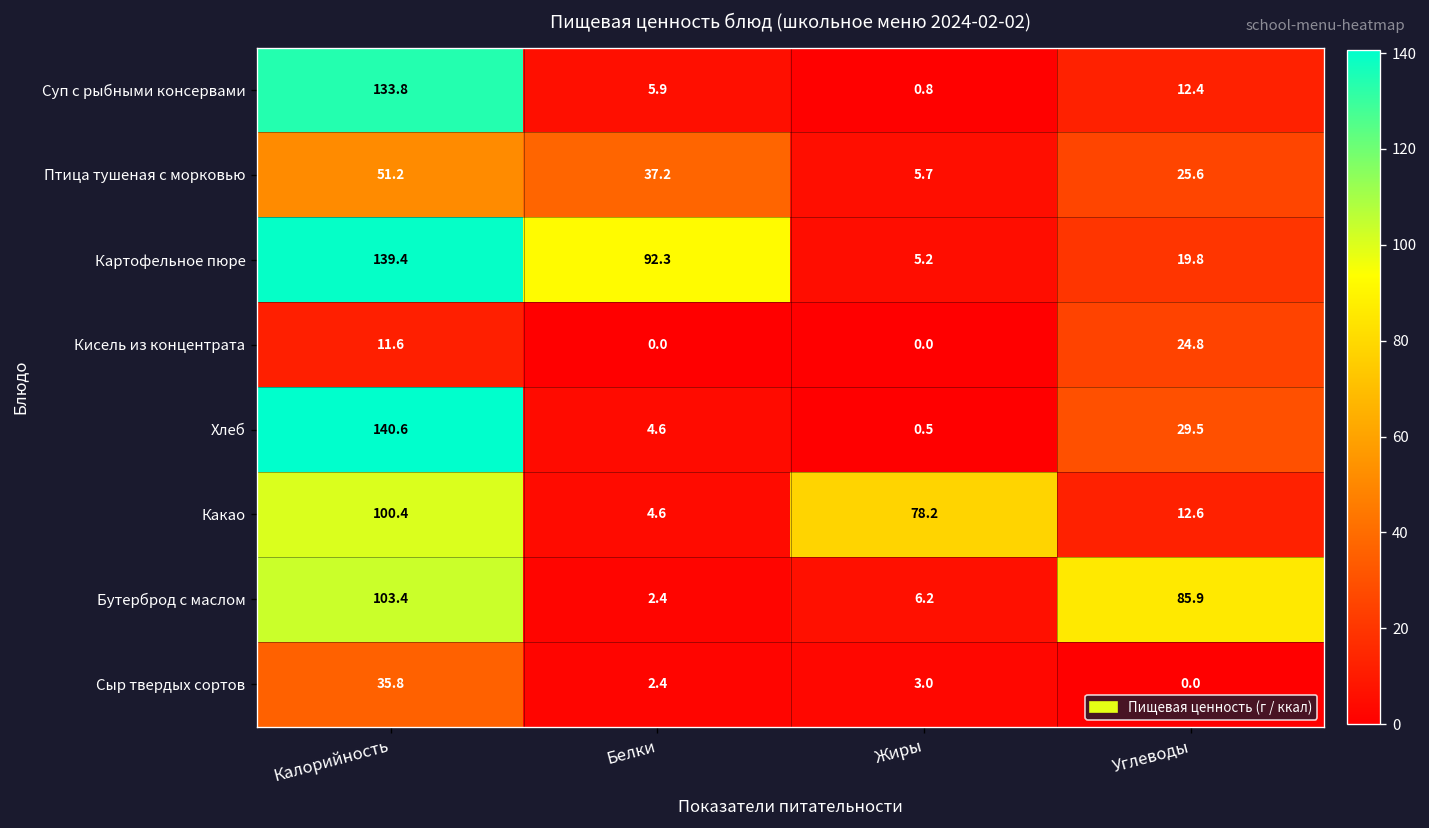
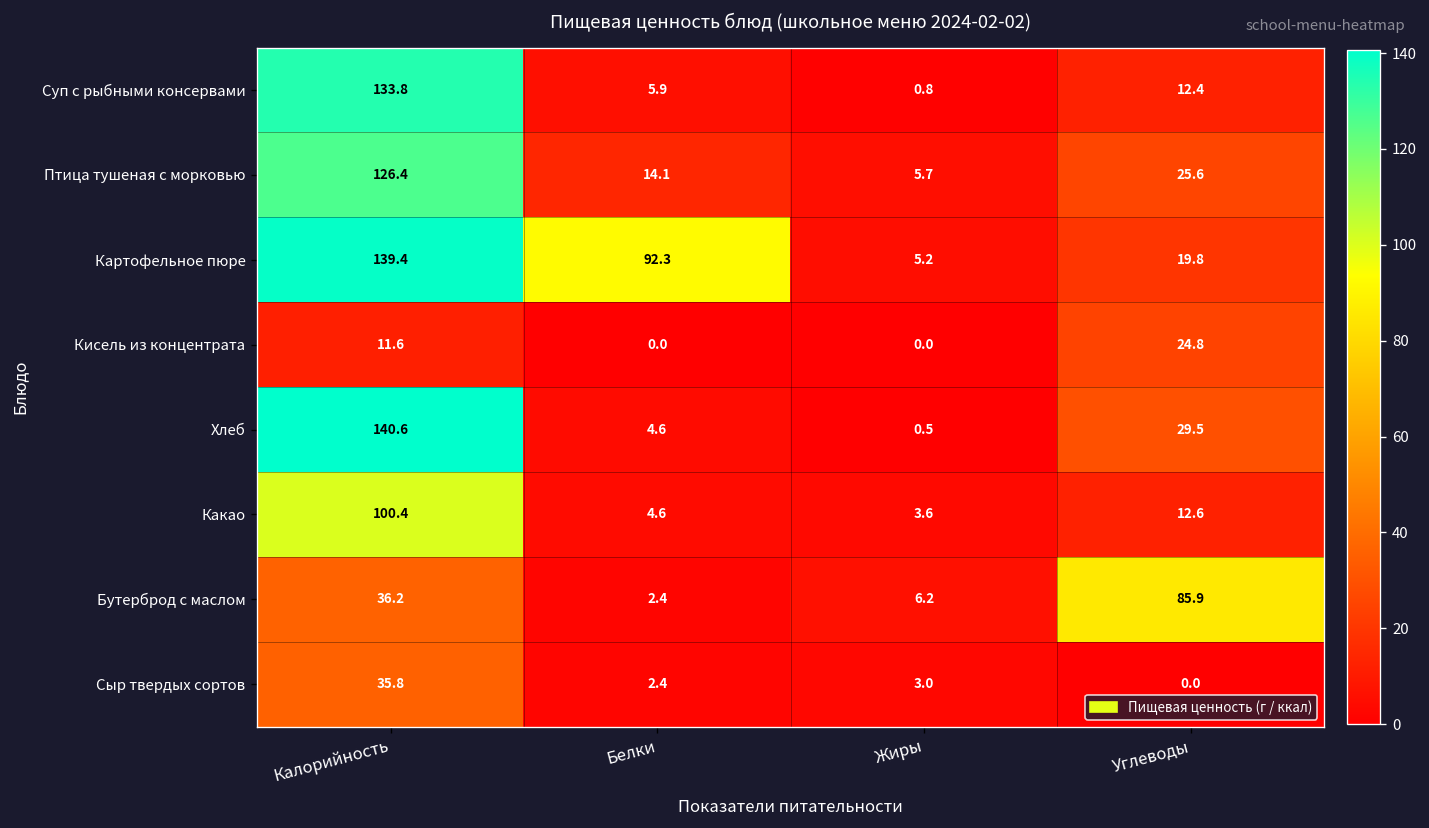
Птица тушеная с морковью, Калорийность: 51.2 -> 126.4
Птица тушеная с морковью, Белки: 37.2 -> 14.1
Какао, Жиры: 78.2 -> 3.6
Бутерброд с маслом, Калорийность: 103.4 -> 36.2
